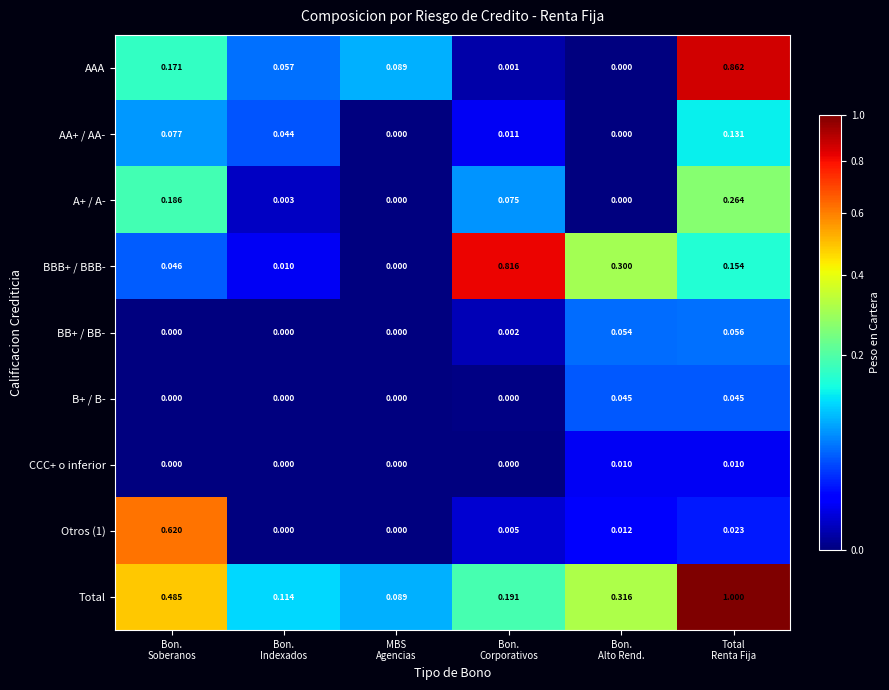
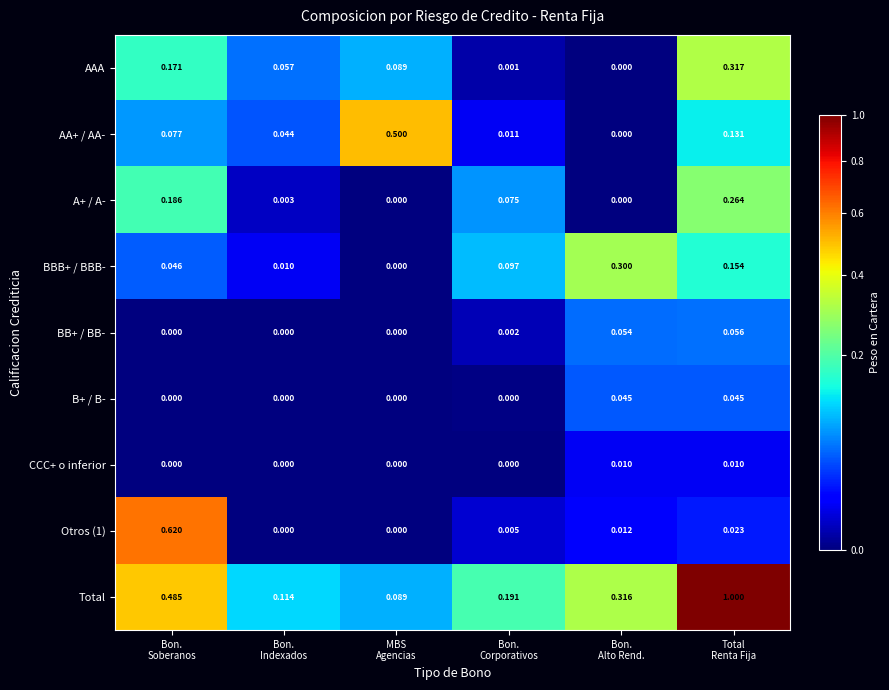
AAA, Total Renta Fija: 0.862 -> 0.317
AA+ / AA-, MBS Agencias: 0.000 -> 0.500
BBB+ / BBB-, Bon. Corporativos: 0.816 -> 0.097
